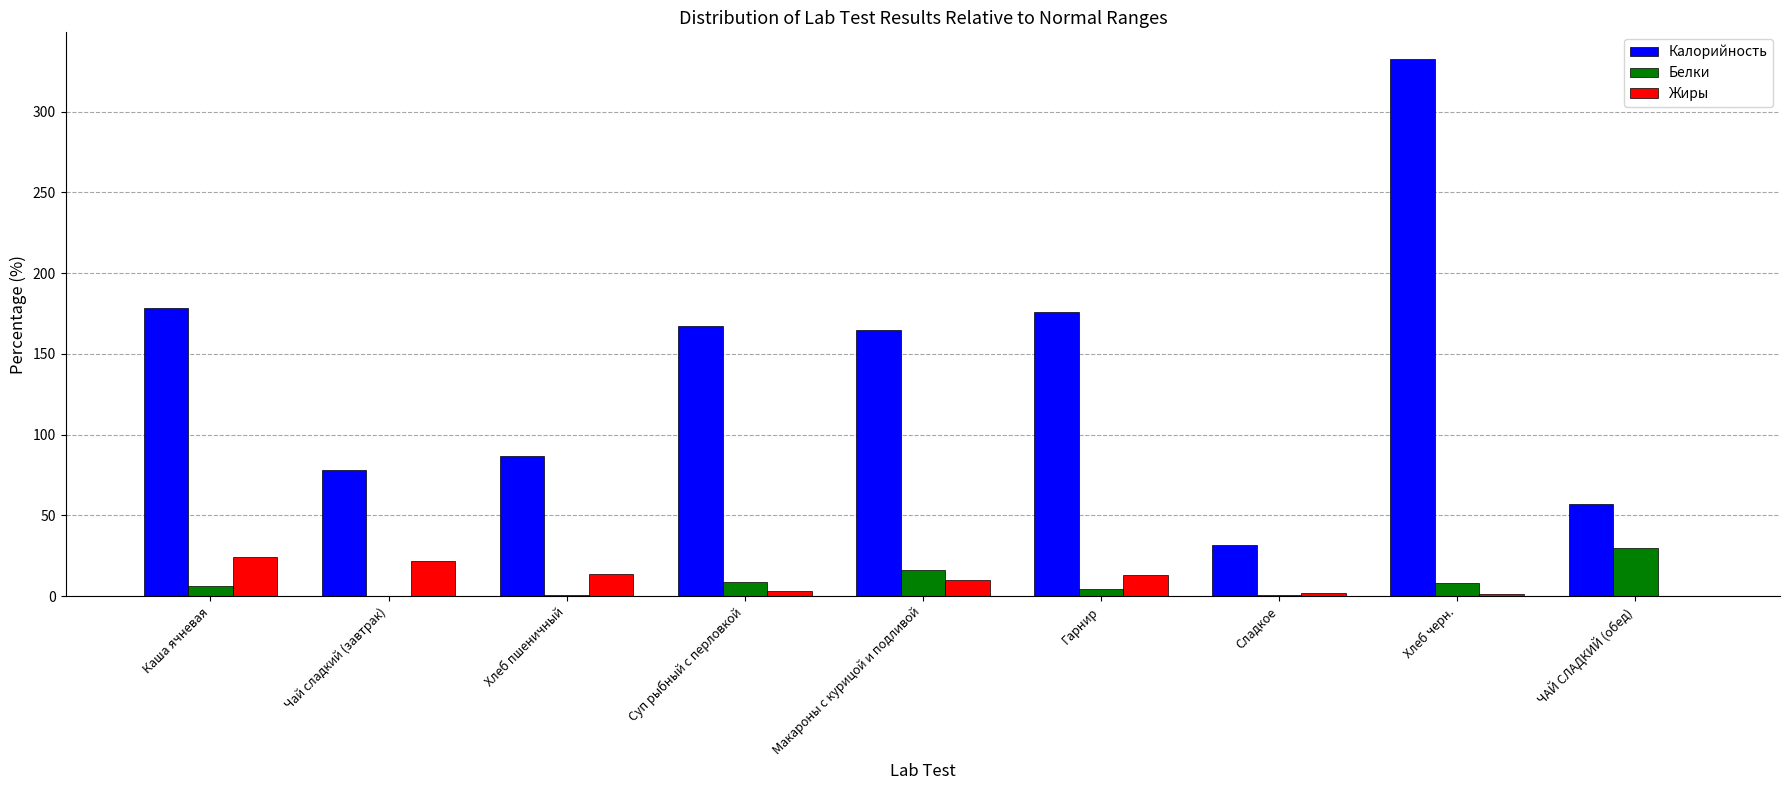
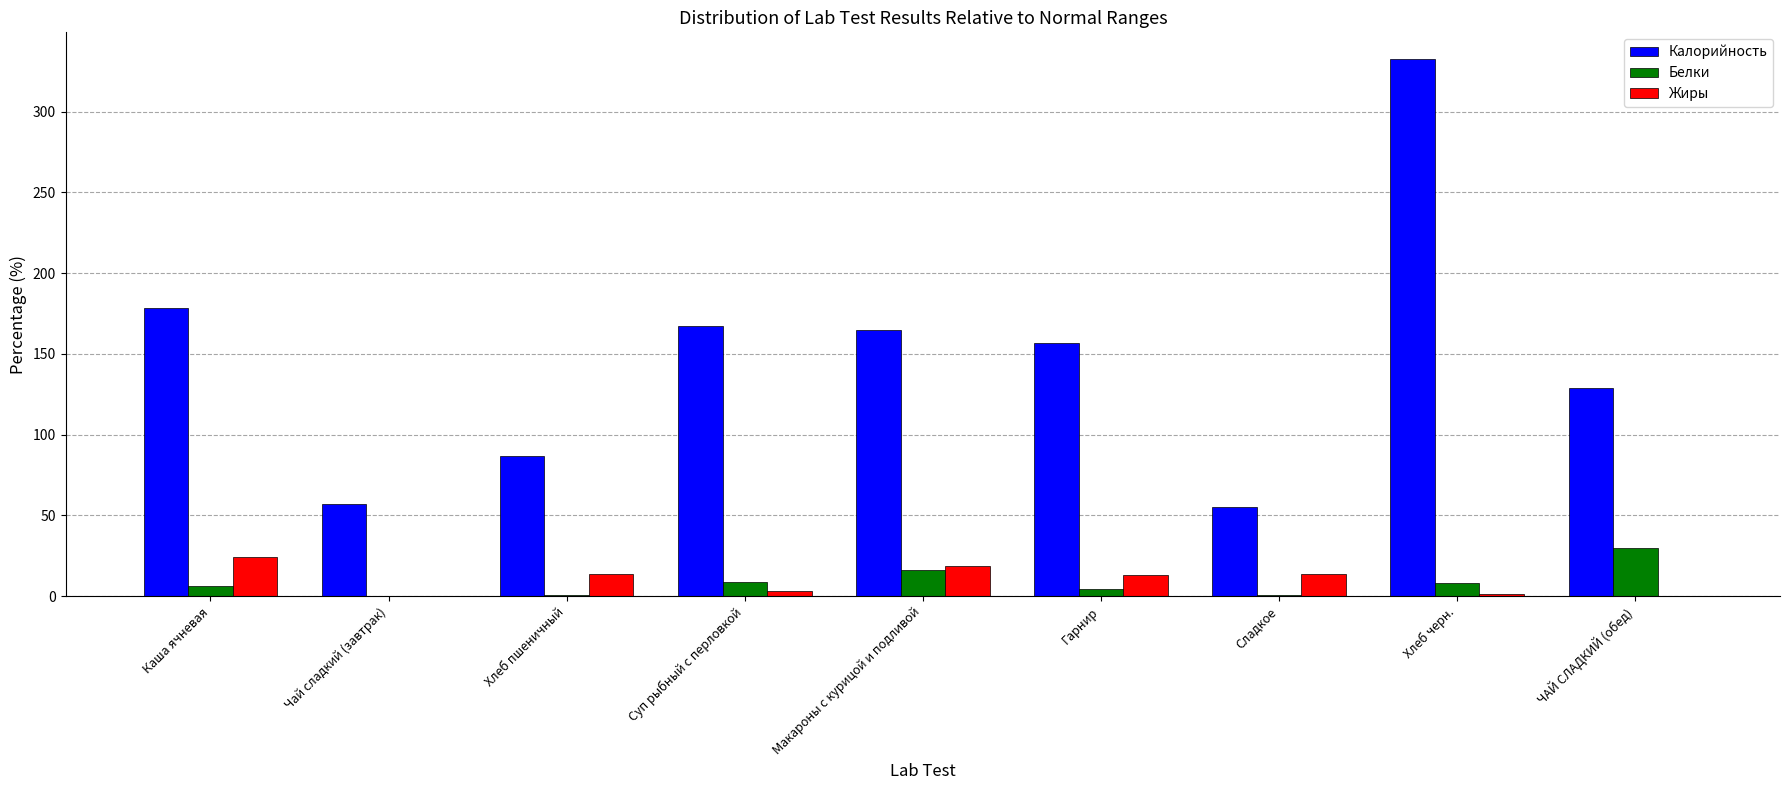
Калорийность, Чай сладкий (завтрак): 78 -> 57
Жиры, Чай сладкий (завтрак): 22 -> 0
Жиры, Макароны с курицой и подливой: 10 -> 18
Калорийность, Гарнир: 176 -> 157
Калорийность, Сладкое: 32 -> 55
Жиры, Сладкое: 2 -> 14
Калорийность, ЧАЙ СЛАДКИЙ (обед): 57 -> 129
